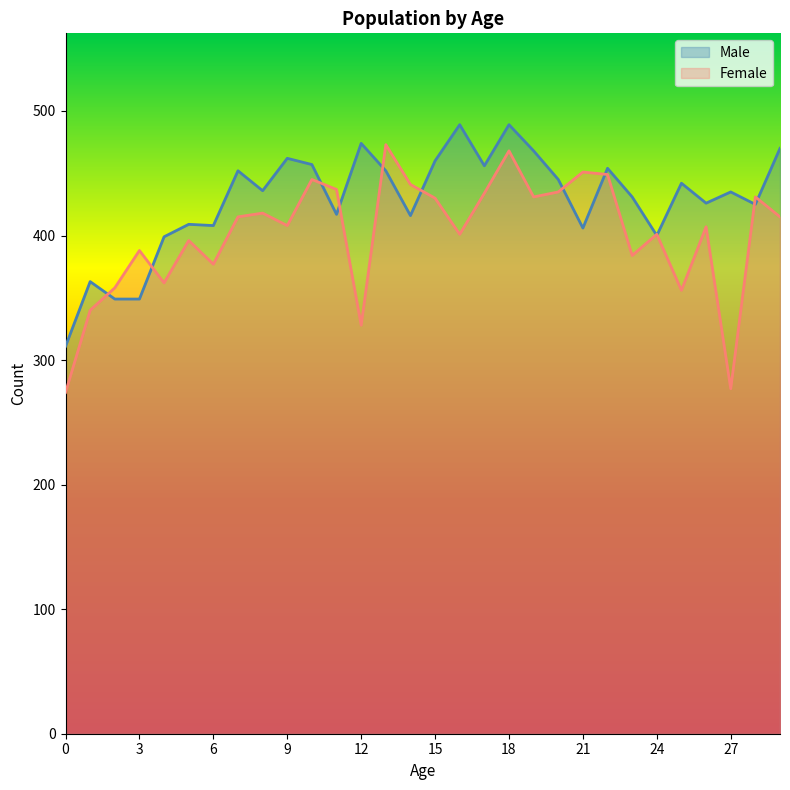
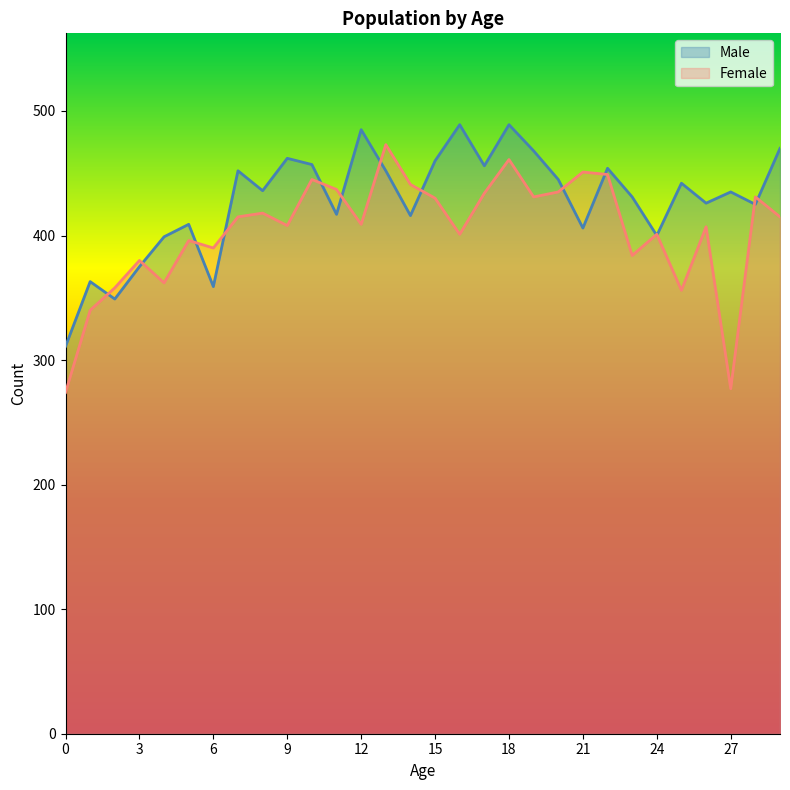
Male, 3: 349 -> 375
Female, 3: 388 -> 380
Male, 6: 408 -> 359
Female, 6: 377 -> 390
Male, 12: 474 -> 485
Female, 12: 328 -> 409
Female, 18: 468 -> 461
